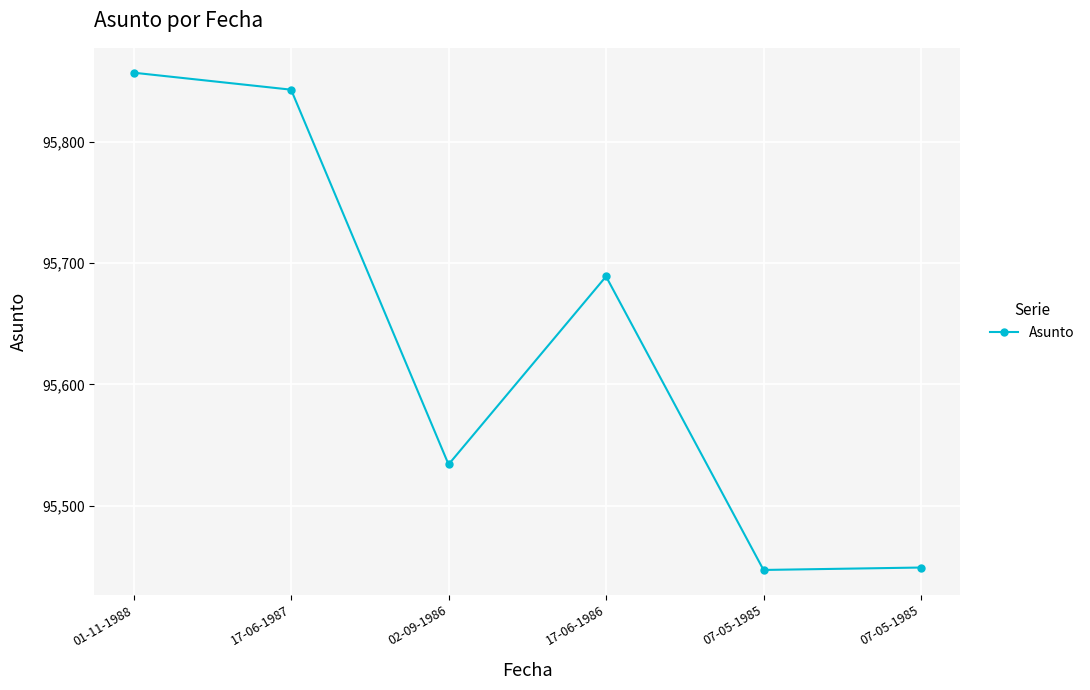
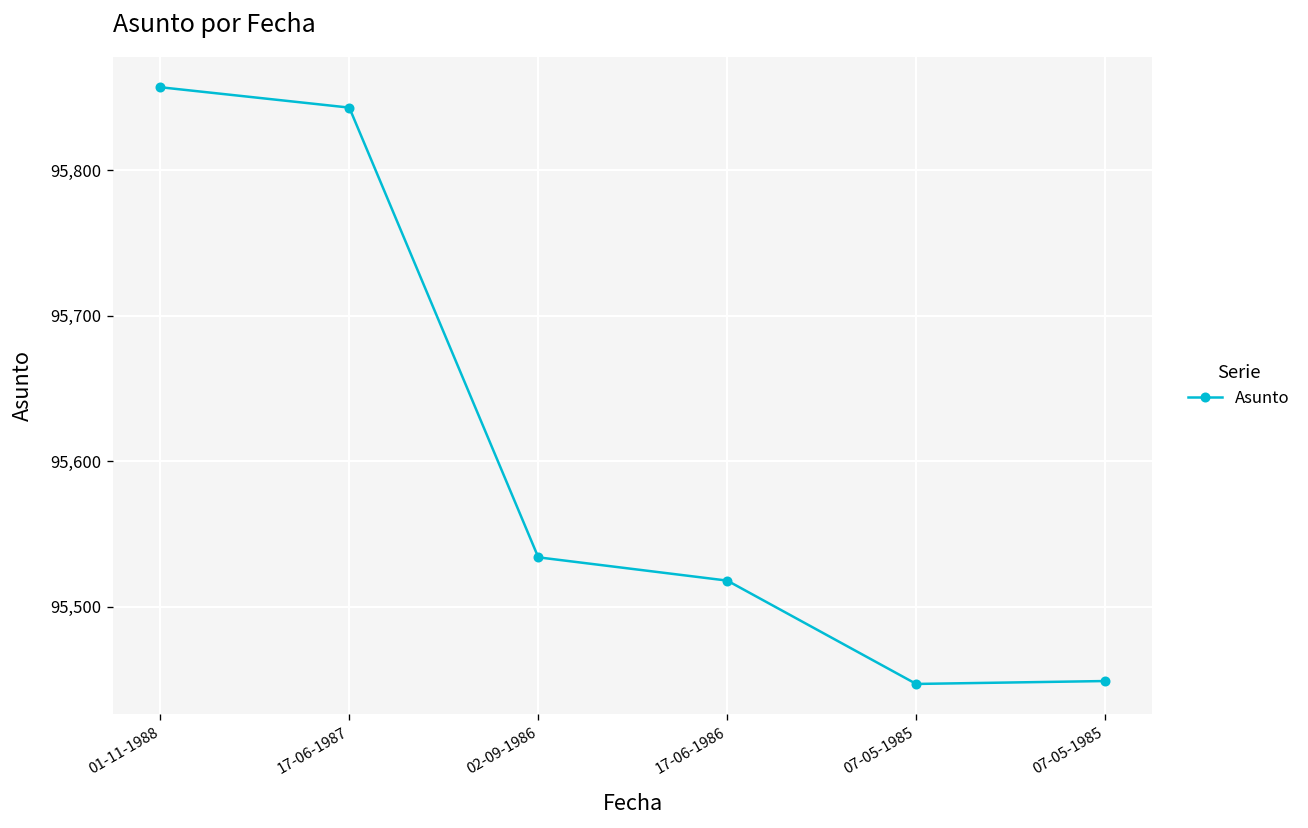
17-06-1986: 95,689 -> 95,518
